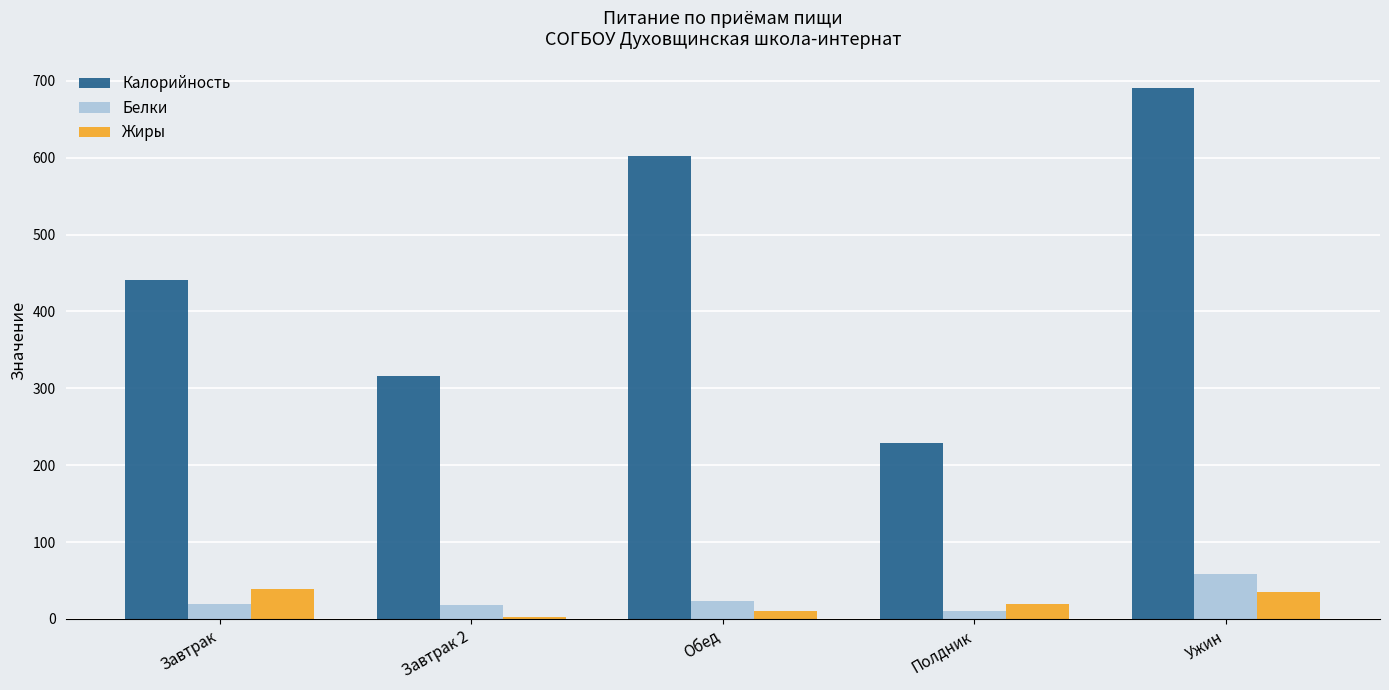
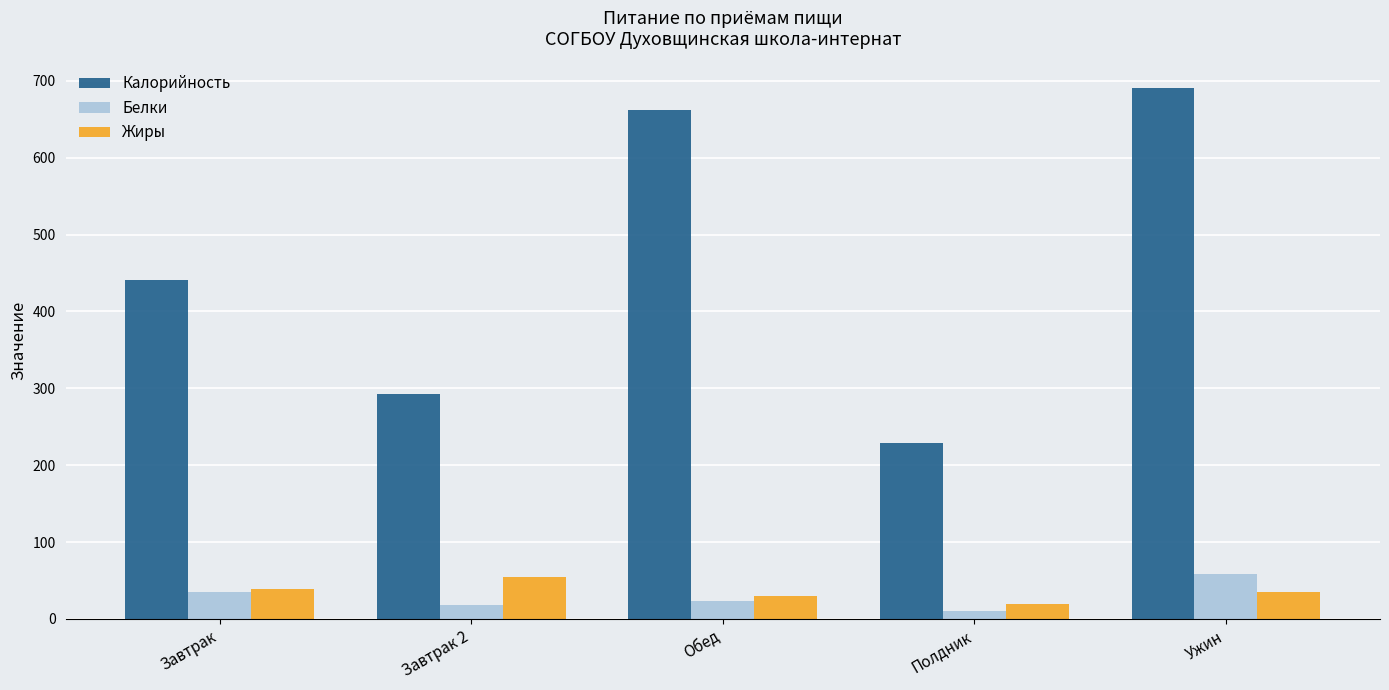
Белки, Завтрак: 20 -> 40
Калорийность, Завтрак 2: 320 -> 290
Жиры, Завтрак 2: 0 -> 50
Калорийность, Обед: 600 -> 660
Жиры, Обед: 10 -> 30
